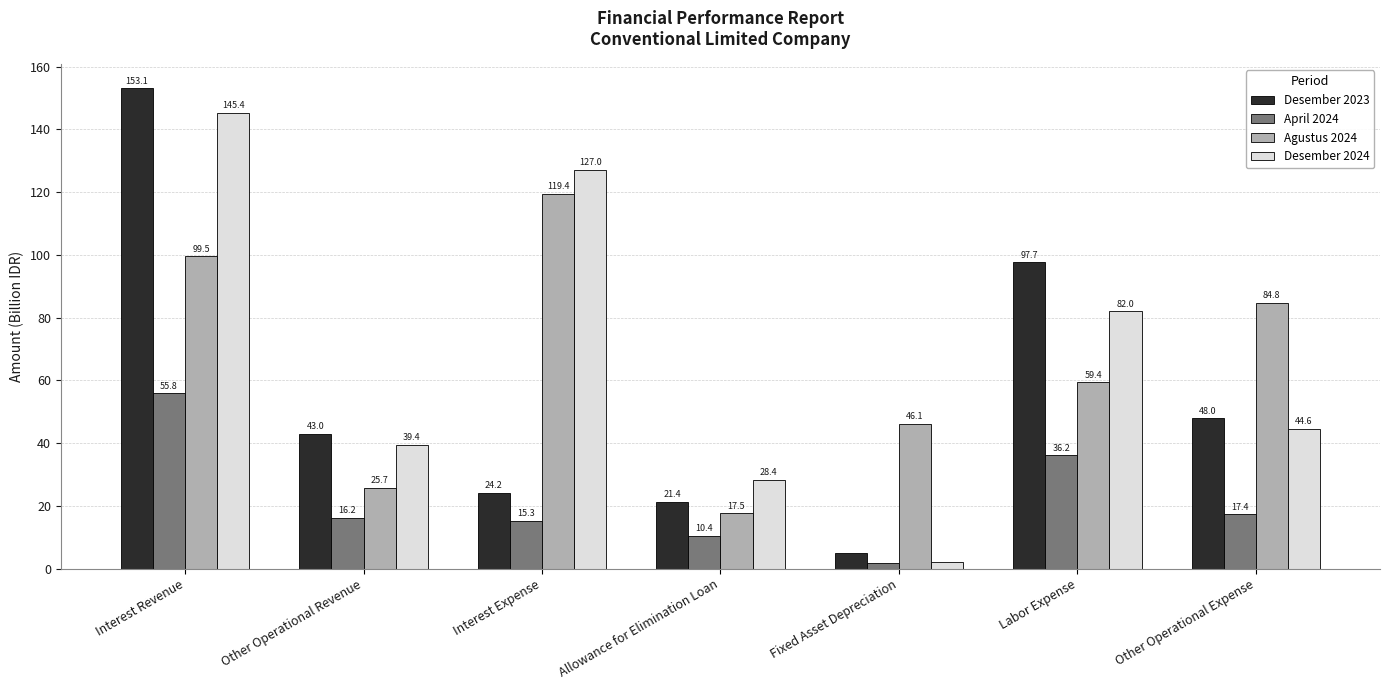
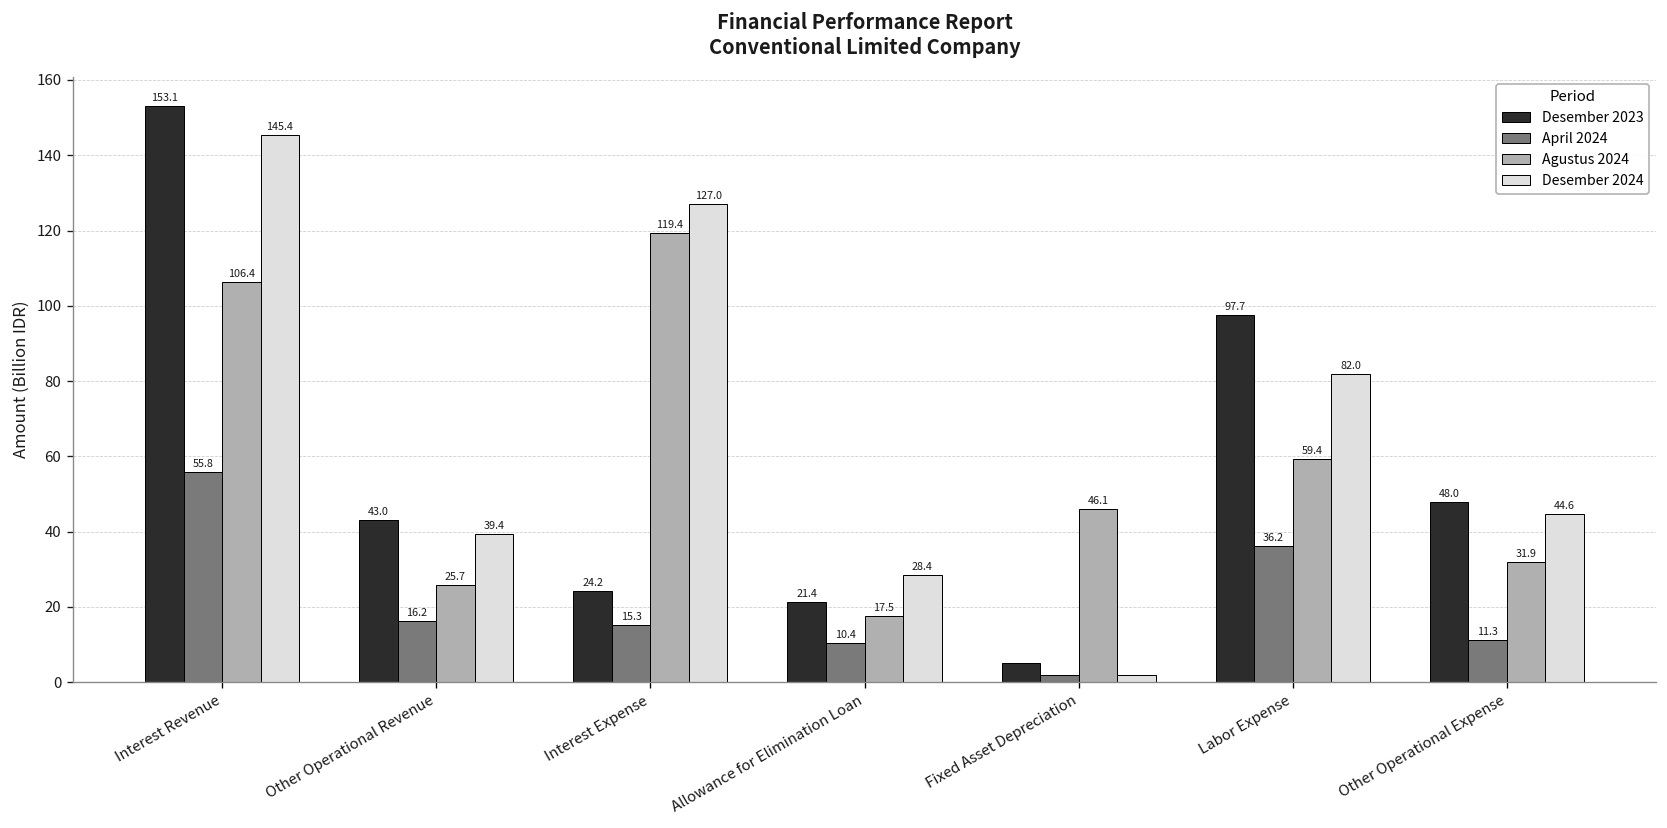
Agustus 2024, Interest Revenue: 99.5 -> 106.4
April 2024, Other Operational Expense: 17.4 -> 11.3
Agustus 2024, Other Operational Expense: 84.8 -> 31.9
